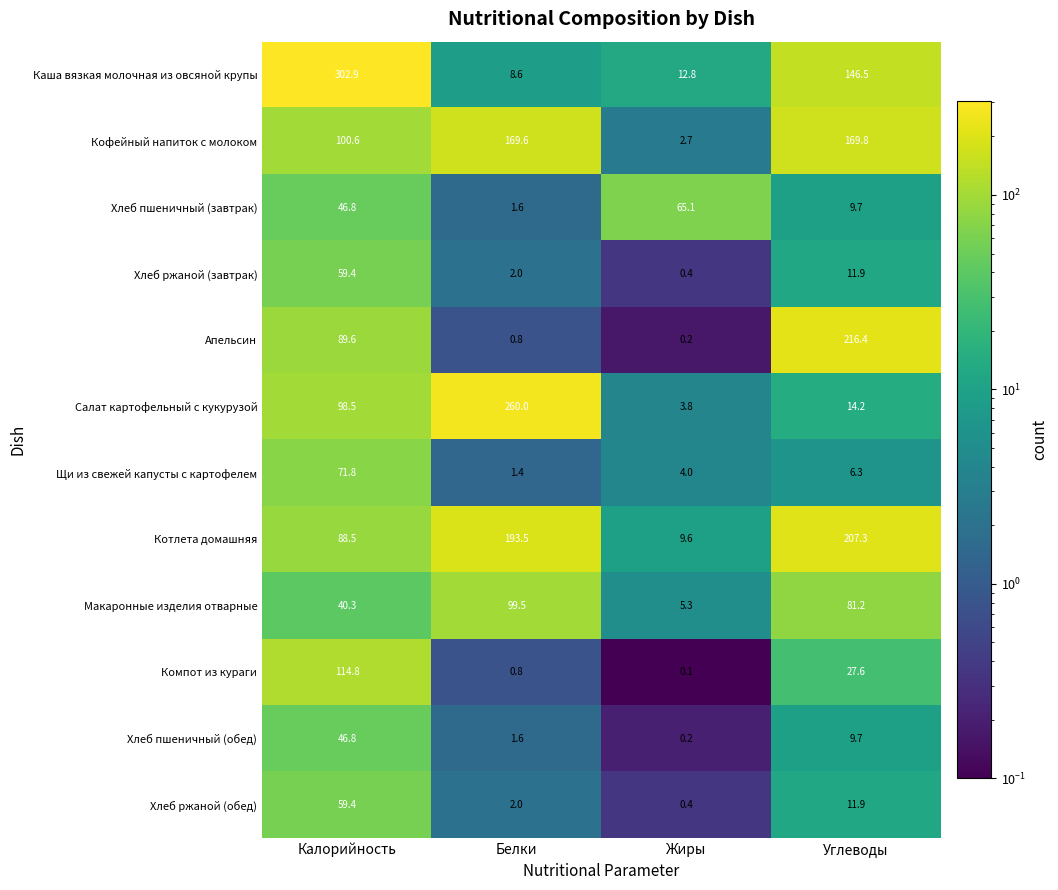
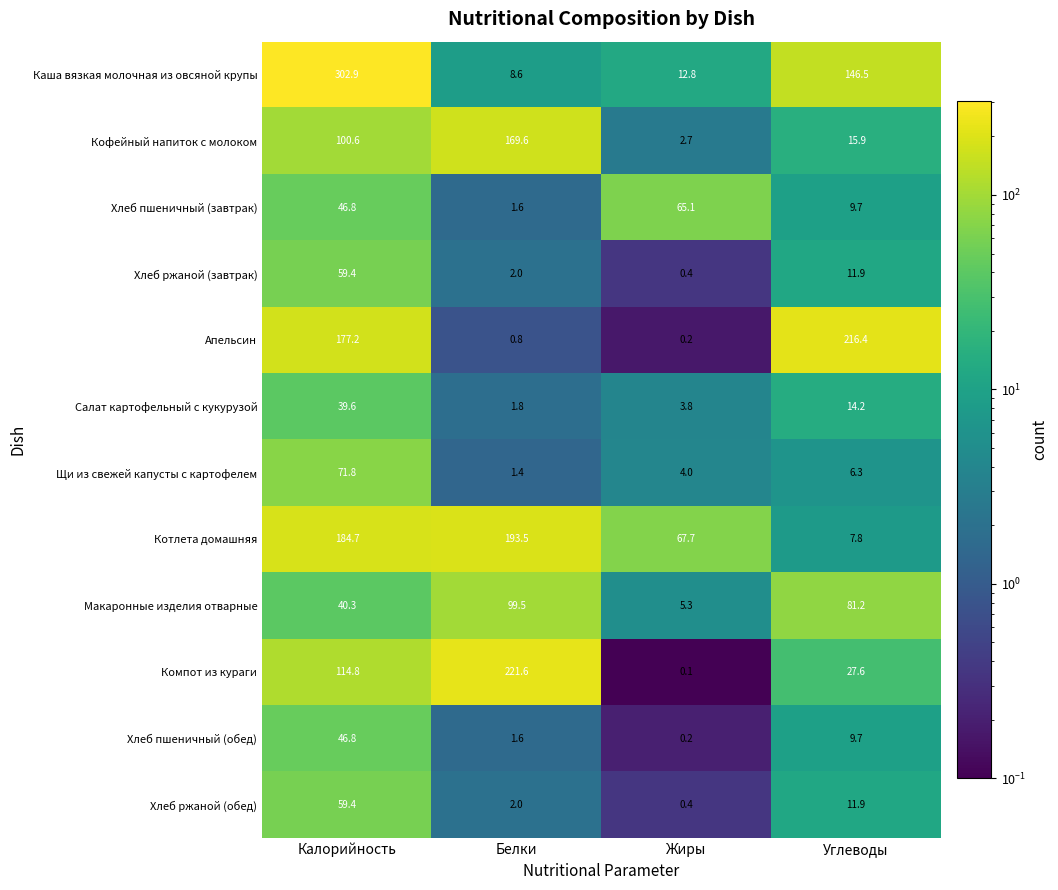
Кофейный напиток с молоком, Углеводы: 169.8 -> 15.9
Апельсин, Калорийность: 89.6 -> 177.2
Салат картофельный с кукурузой, Калорийность: 98.5 -> 39.6
Салат картофельный с кукурузой, Белки: 260.0 -> 1.8
Котлета домашняя, Калорийность: 88.5 -> 184.7
Котлета домашняя, Жиры: 9.6 -> 67.7
Котлета домашняя, Углеводы: 207.3 -> 7.8
Компот из кураги, Белки: 0.8 -> 221.6
